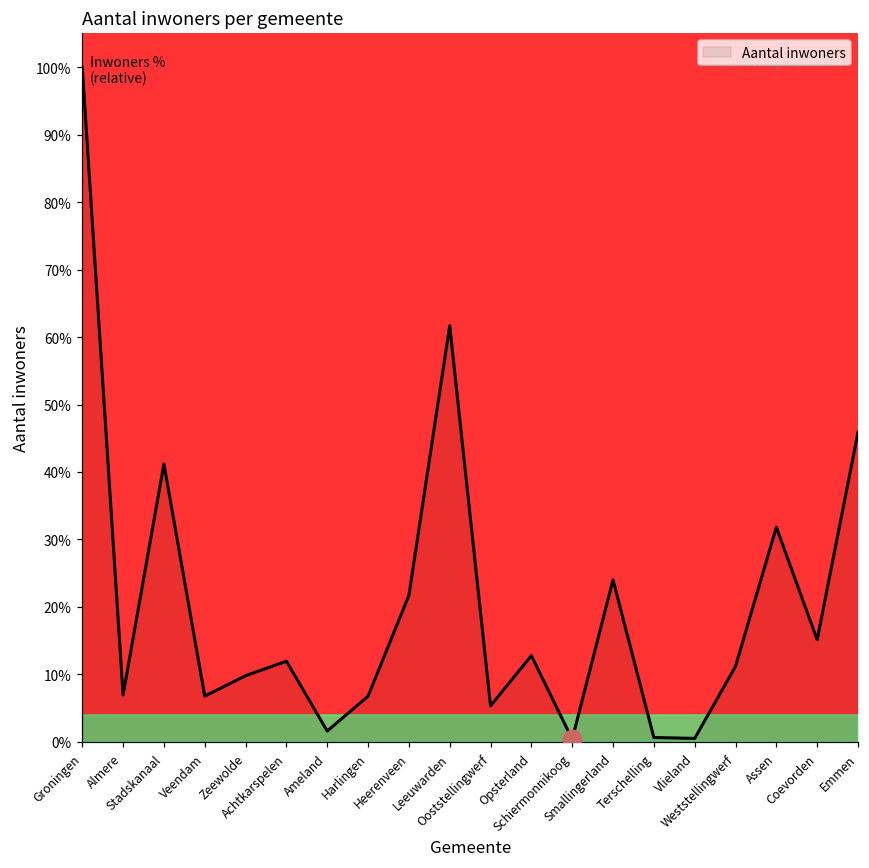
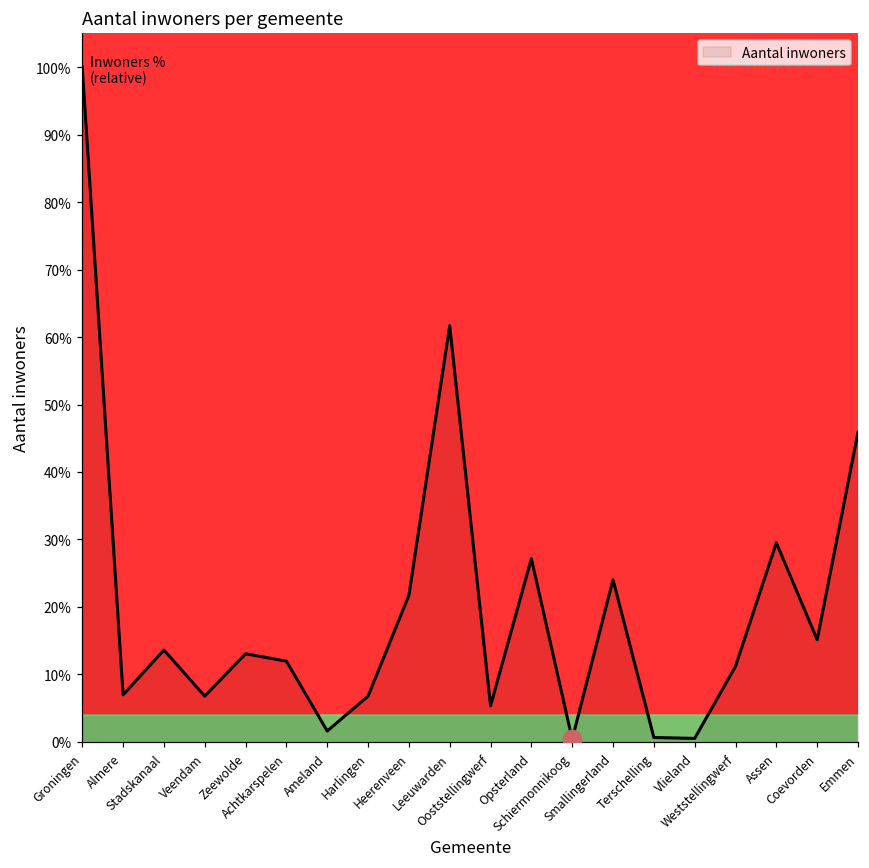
Aantal inwoners, Stadskanaal: 41% -> 14%
Aantal inwoners, Zeewolde: 10% -> 13%
Aantal inwoners, Opsterland: 13% -> 27%
Aantal inwoners, Assen: 32% -> 30%
